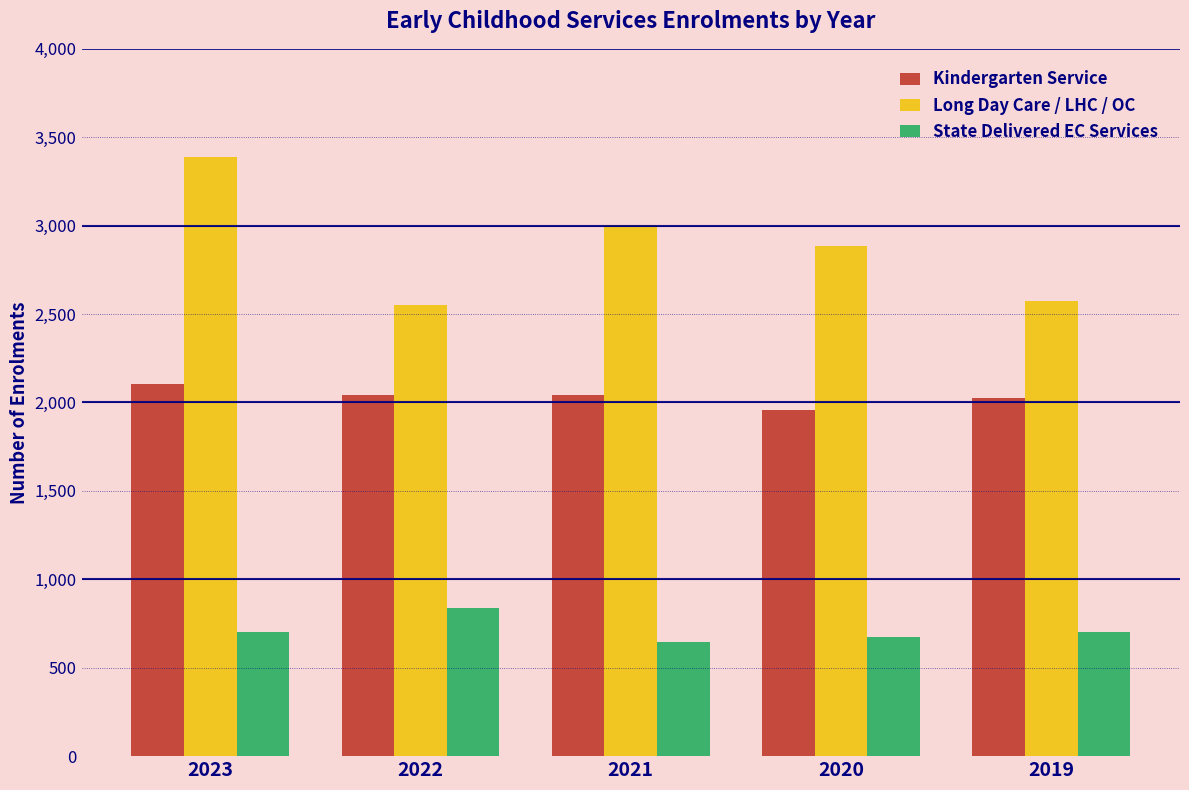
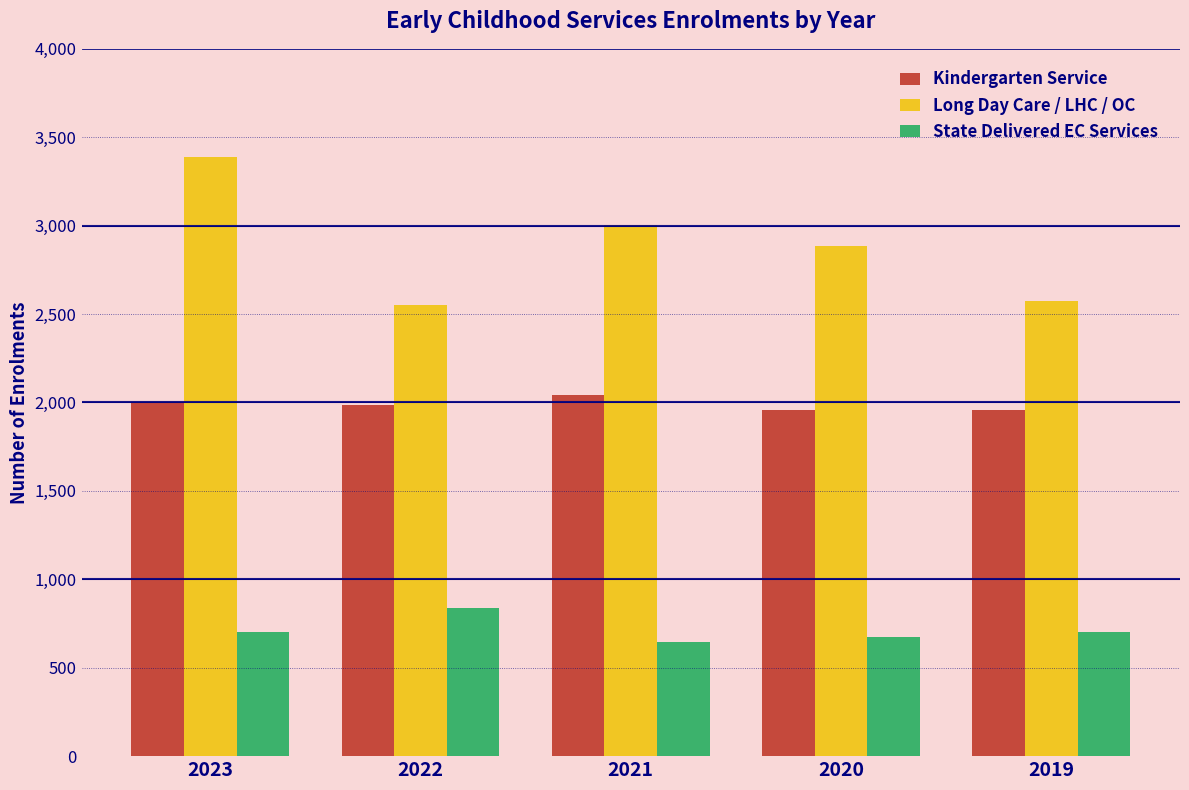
Kindergarten Service, 2023: 2,110 -> 2,000
Kindergarten Service, 2022: 2,040 -> 1,990
Kindergarten Service, 2019: 2,020 -> 1,960
